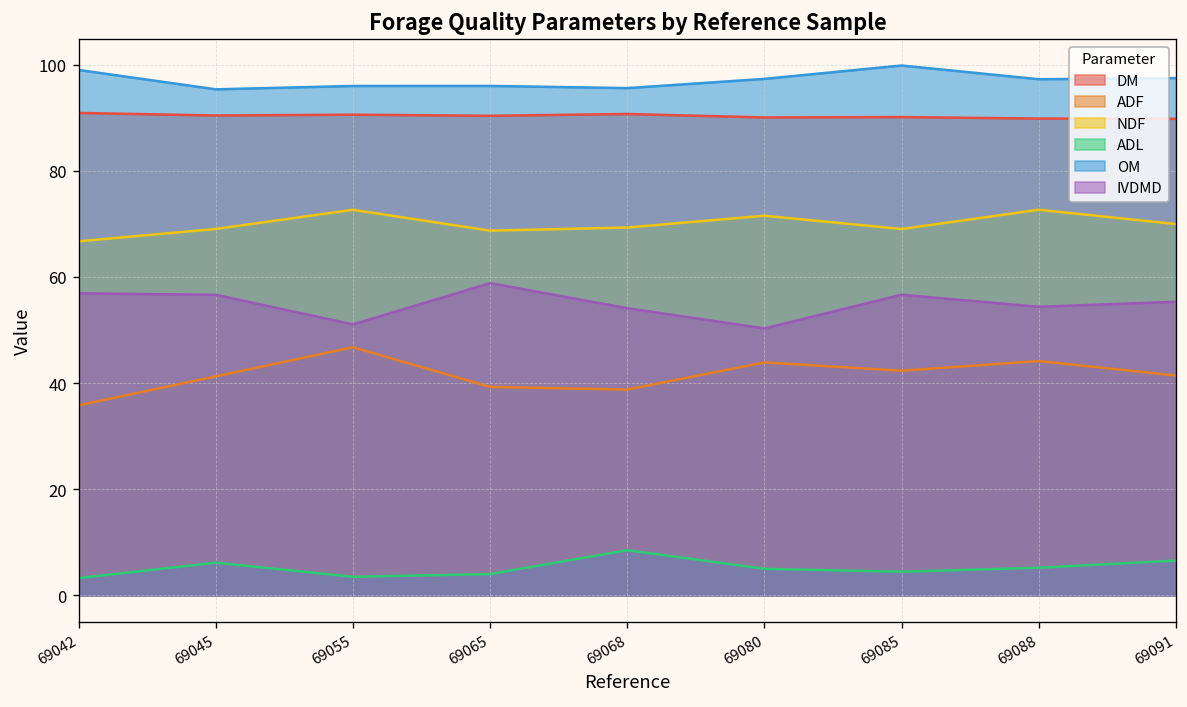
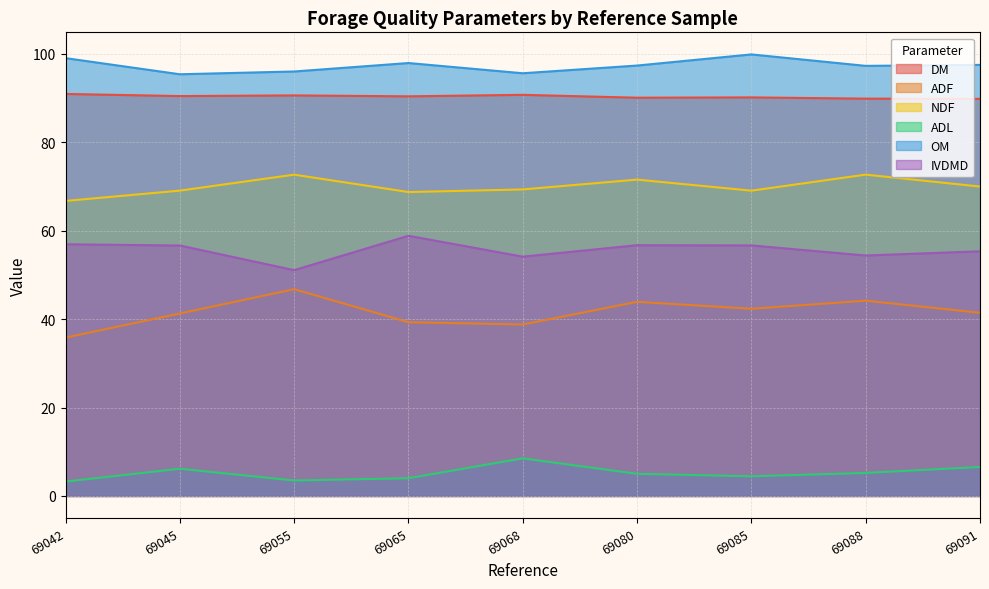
OM, 69065: 96 -> 98
IVDMD, 69080: 50 -> 57
